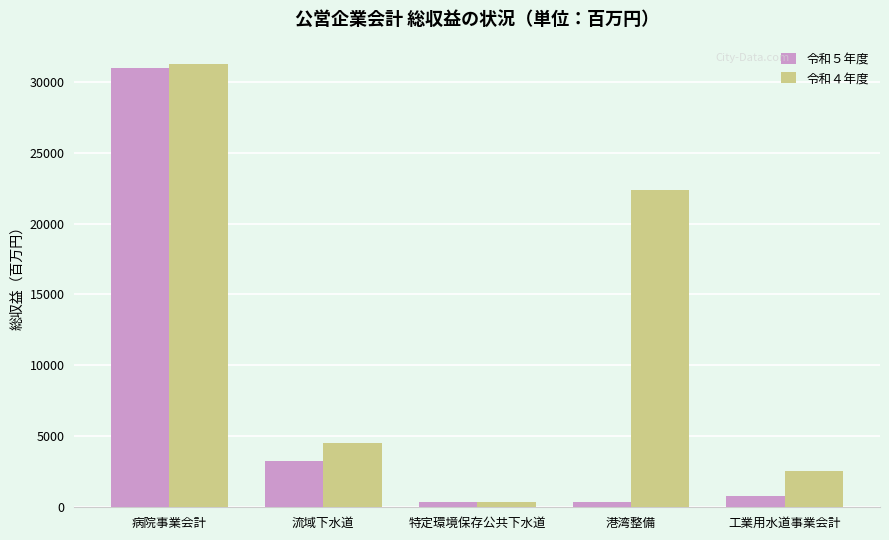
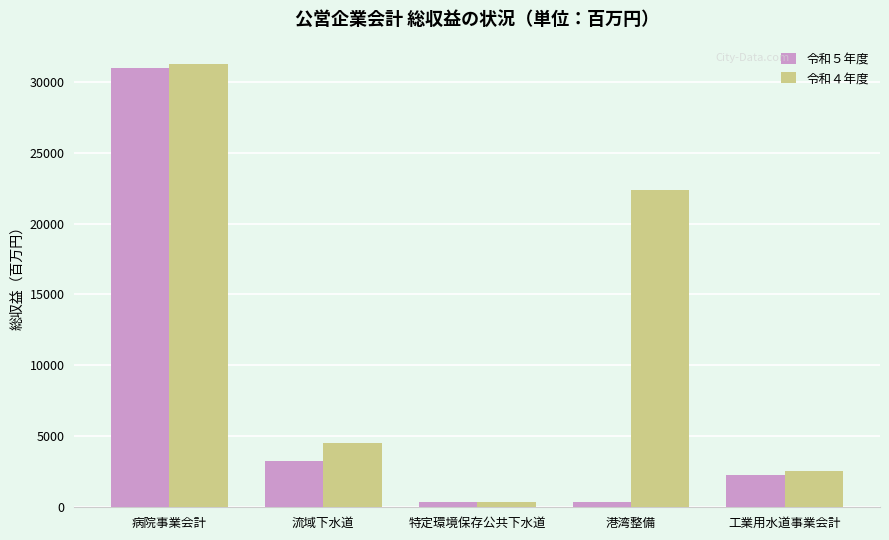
令和５年度, 工業用水道事業会計: 800 -> 2200
